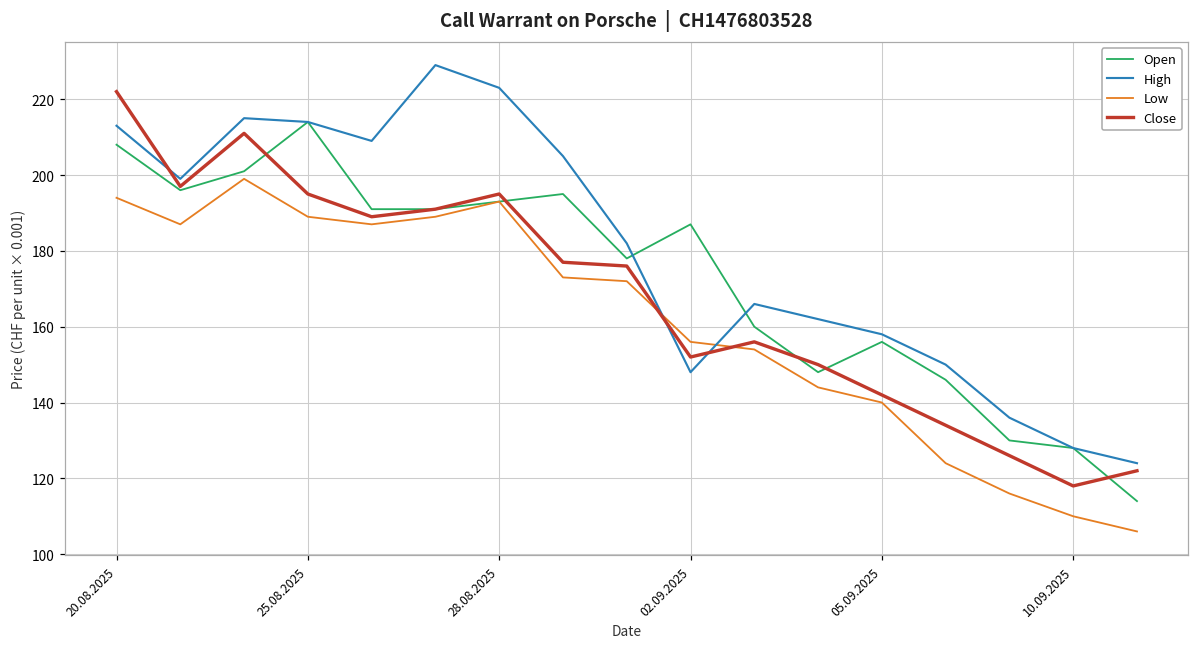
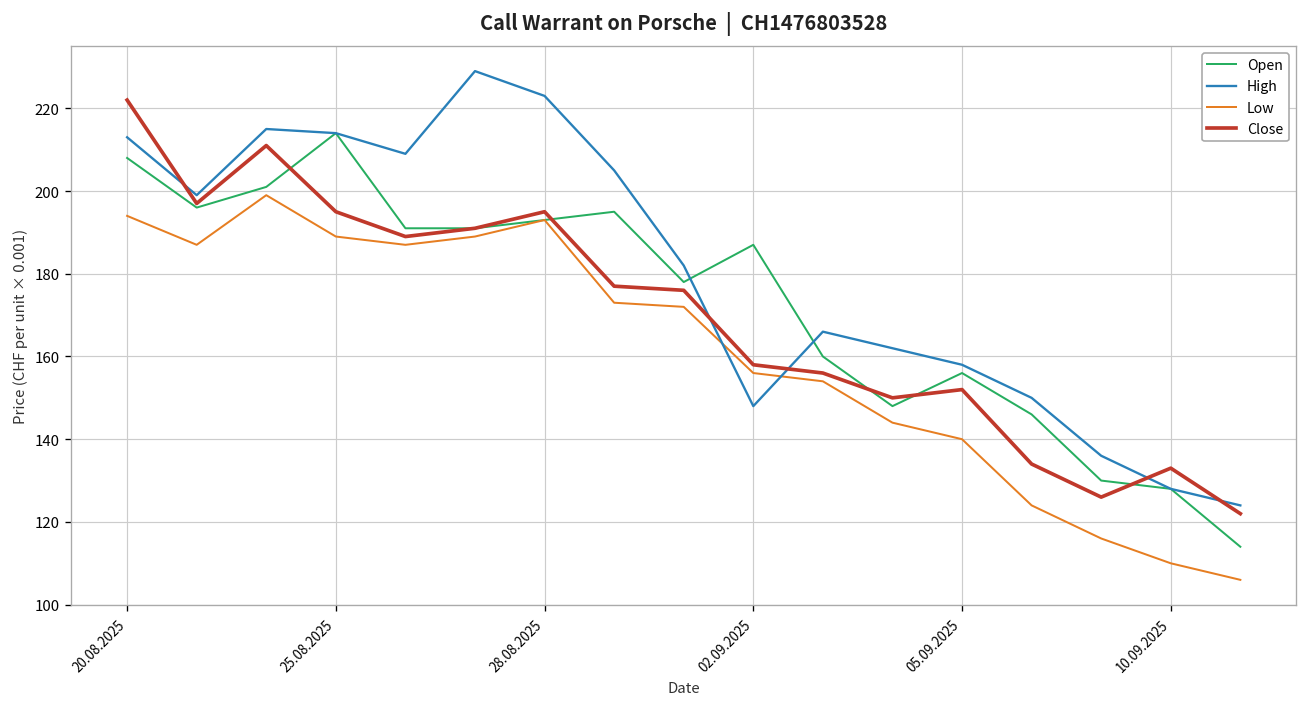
Close, 02.09.2025: 152 -> 158
Close, 05.09.2025: 142 -> 152
Close, 10.09.2025: 118 -> 133
